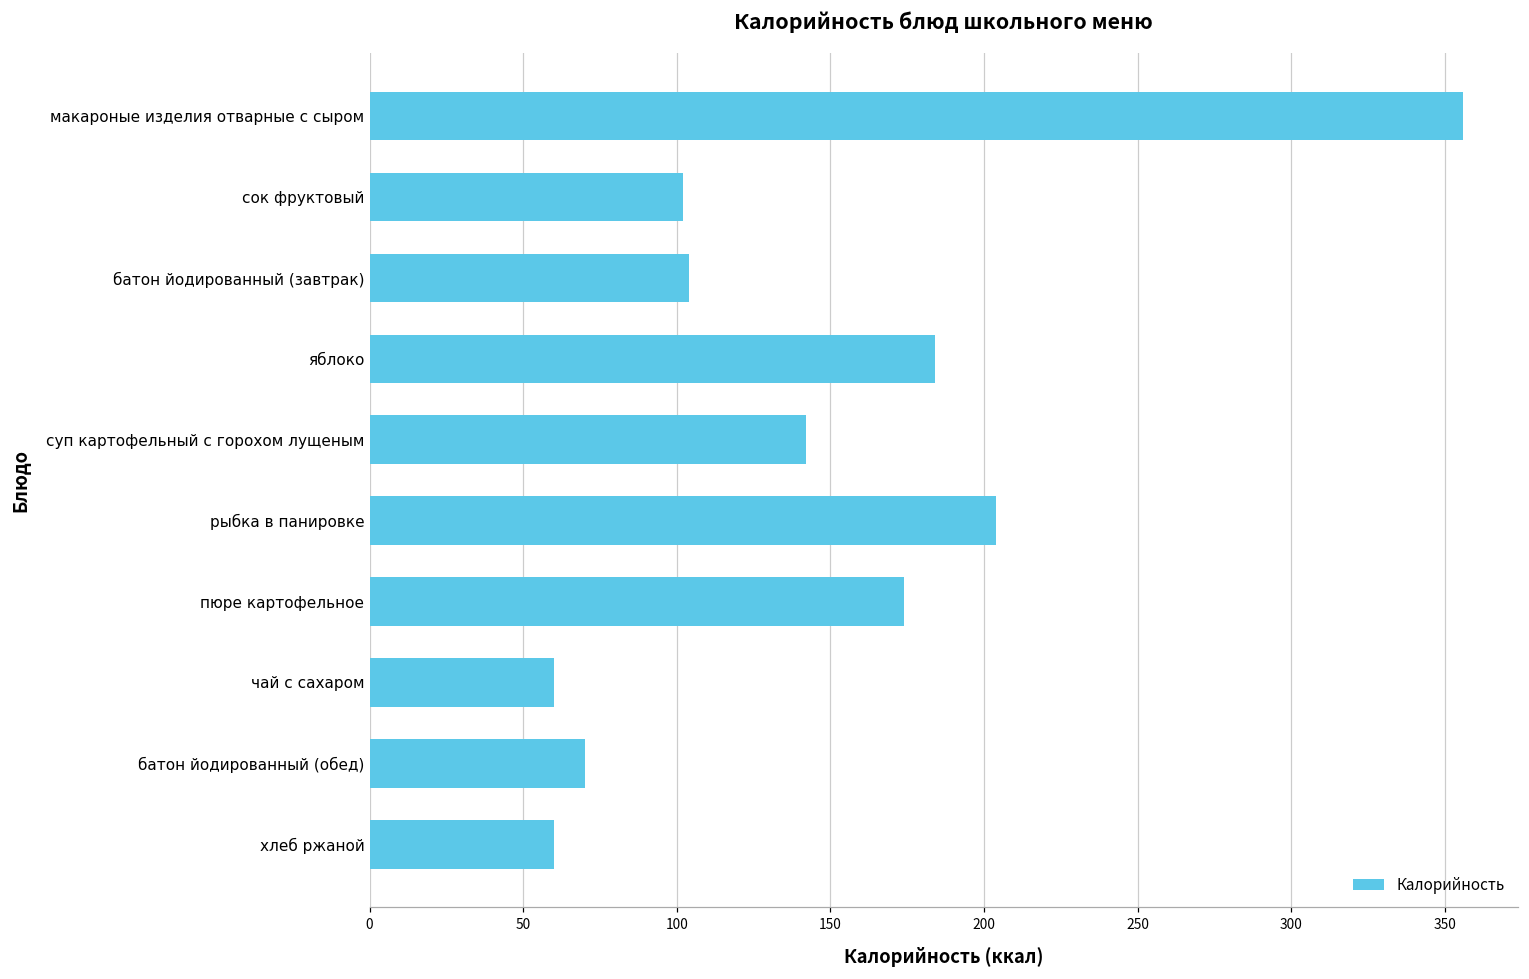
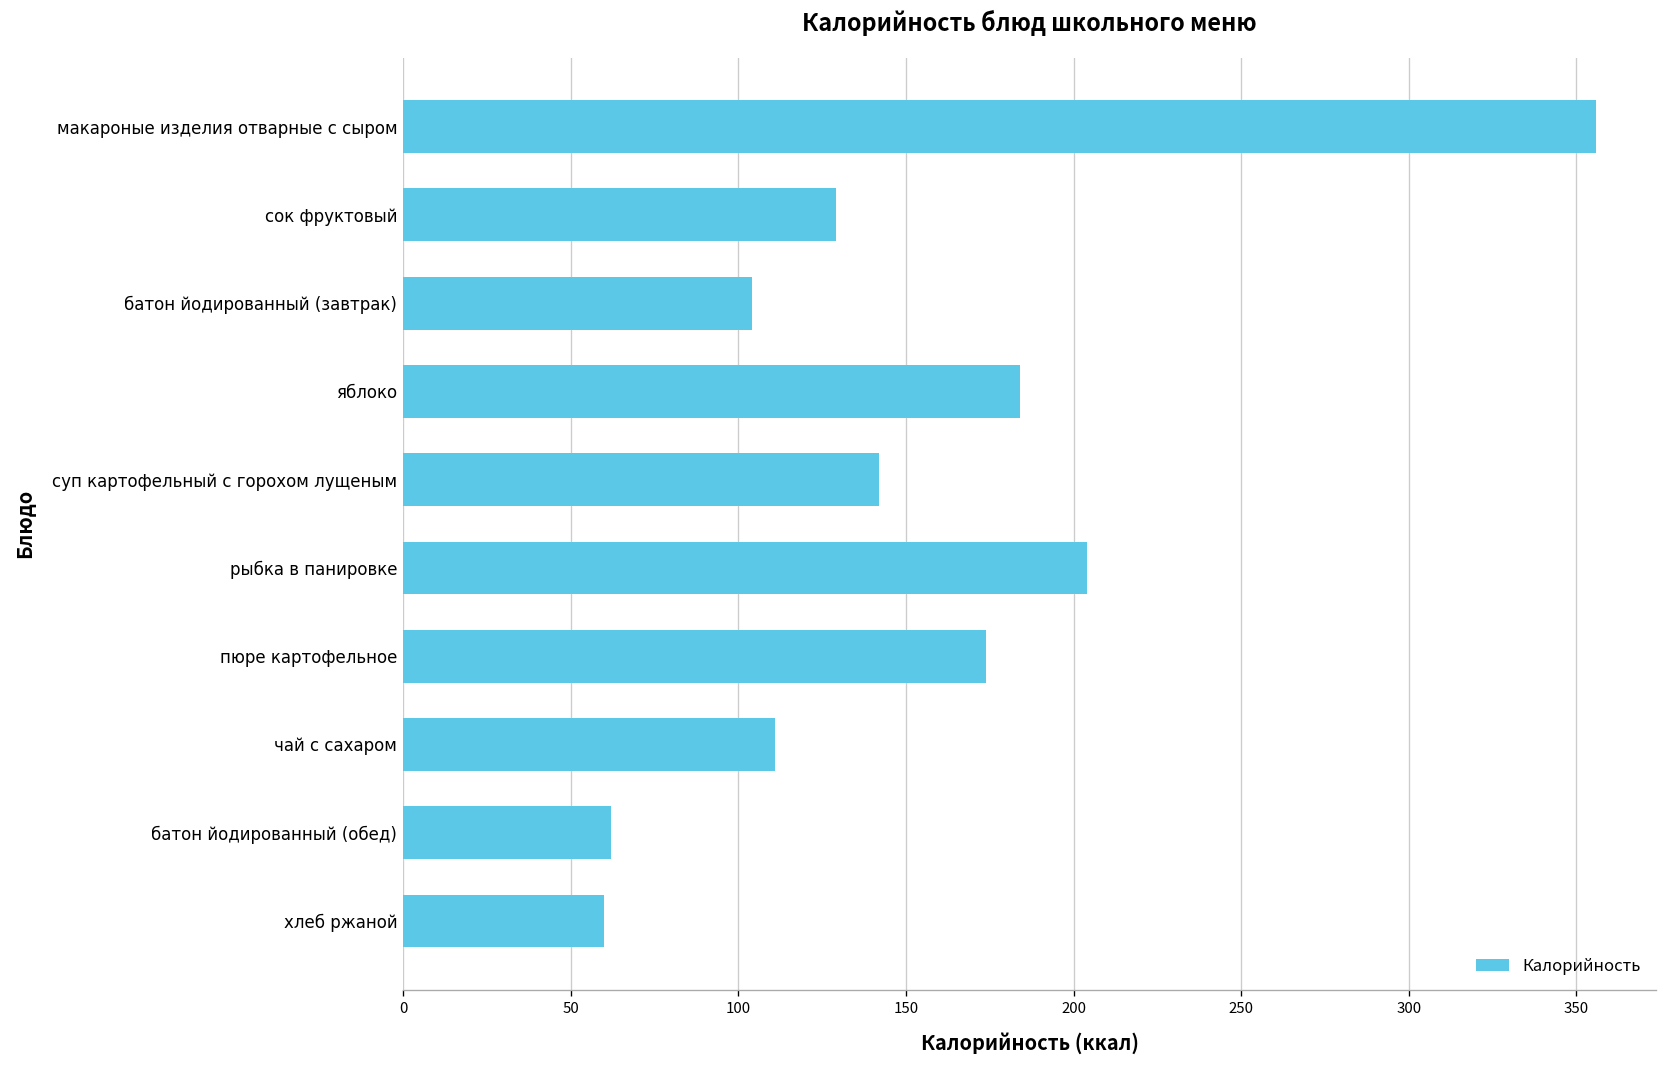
сок фруктовый: 102 -> 129
чай с сахаром: 60 -> 111
батон йодированный (обед): 70 -> 62
